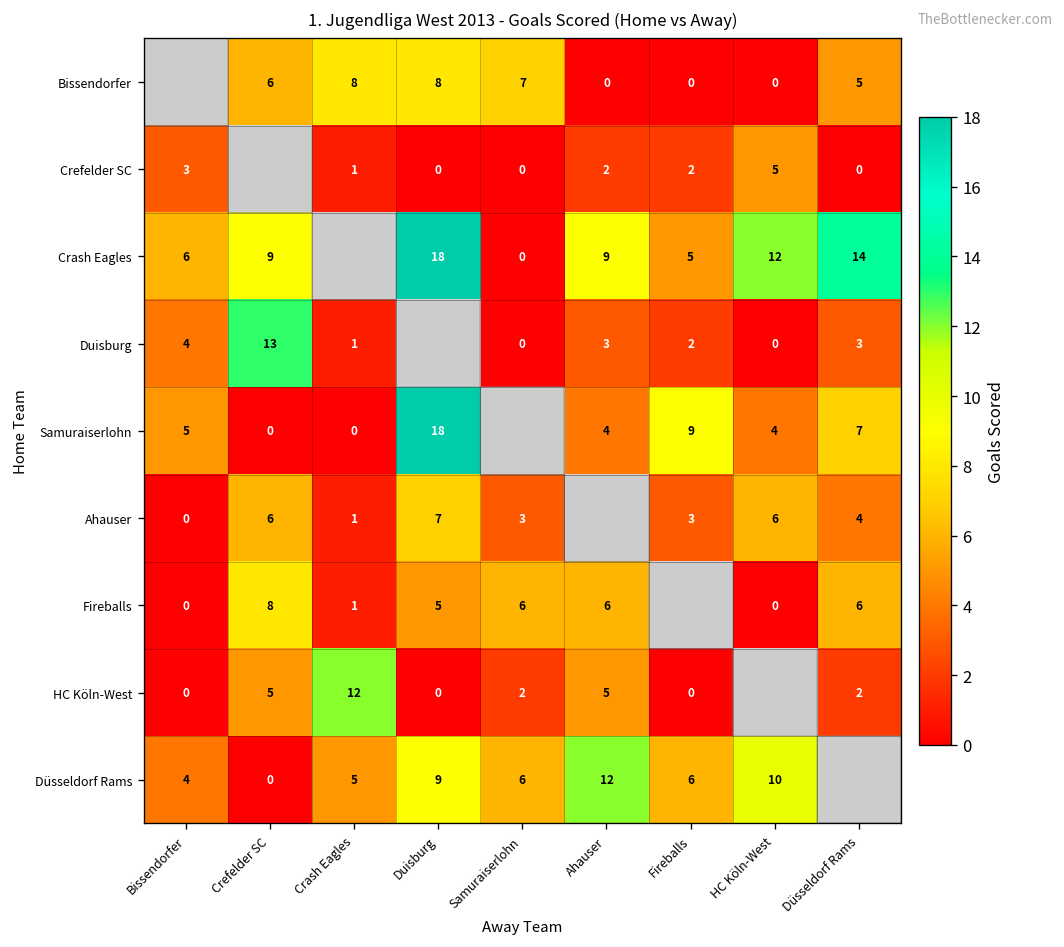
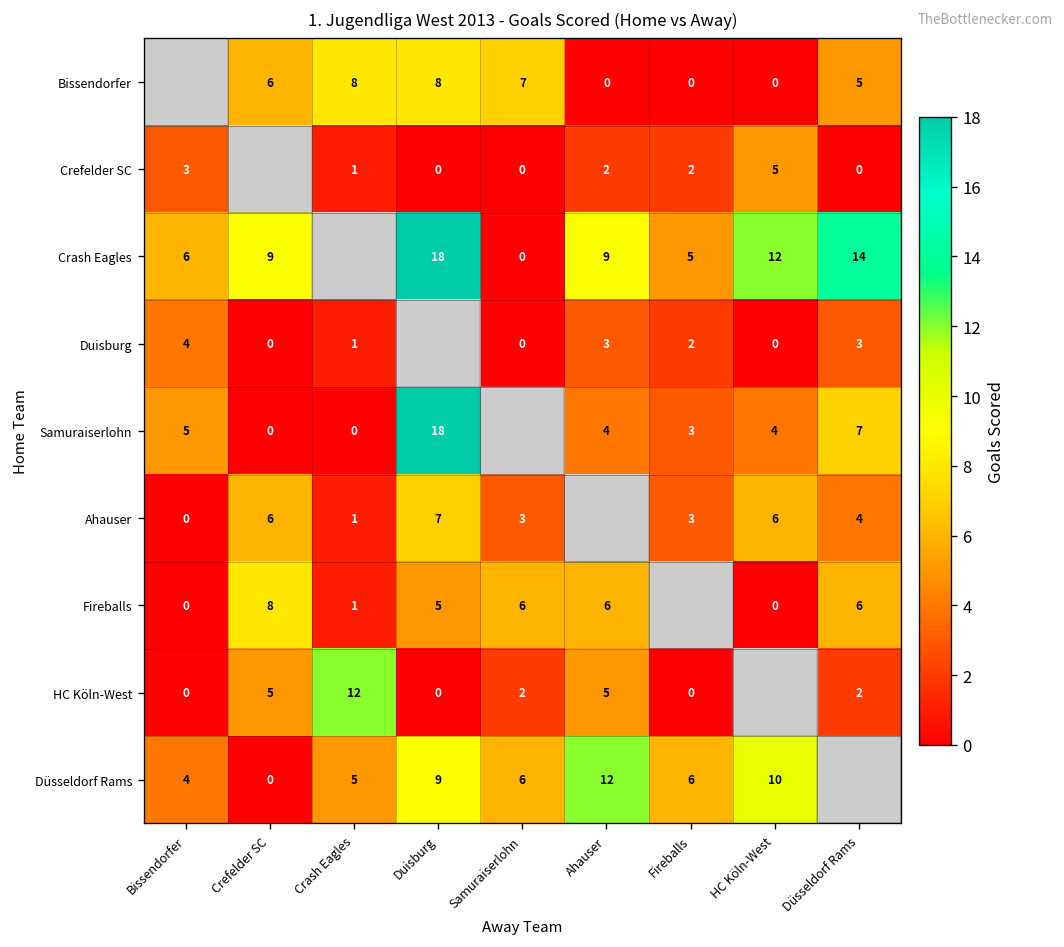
Duisburg, Crefelder SC: 13 -> 0
Samuraiserlohn, Fireballs: 9 -> 3
